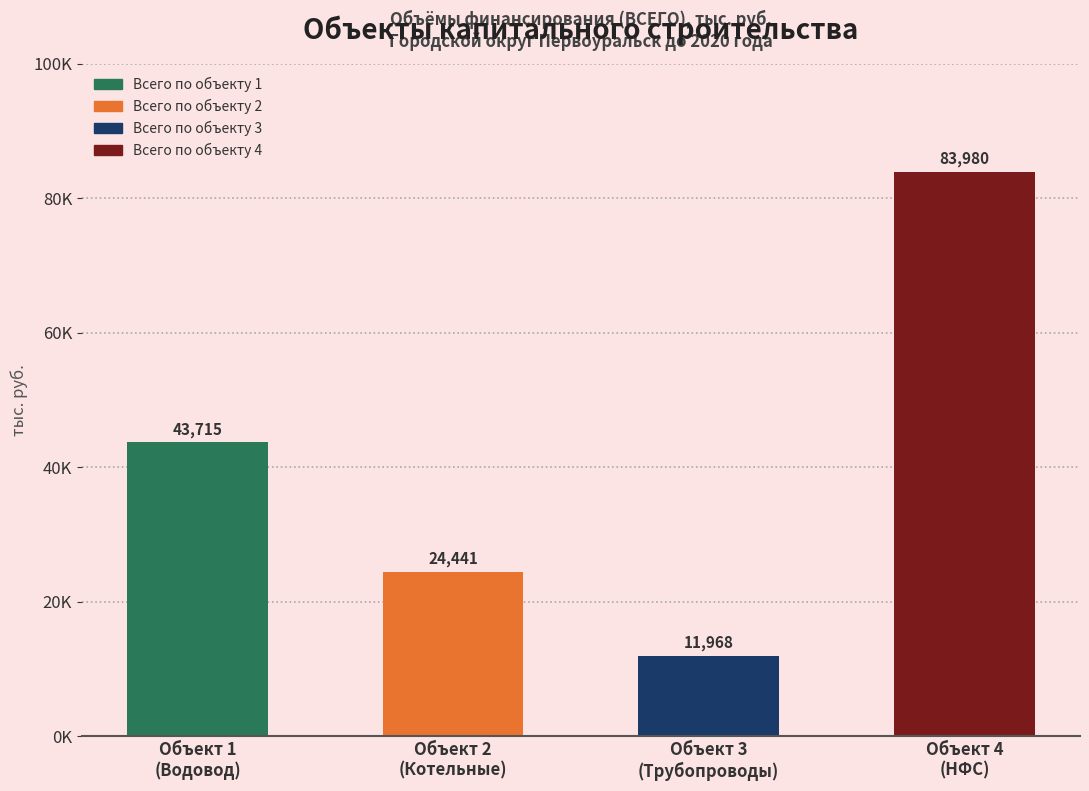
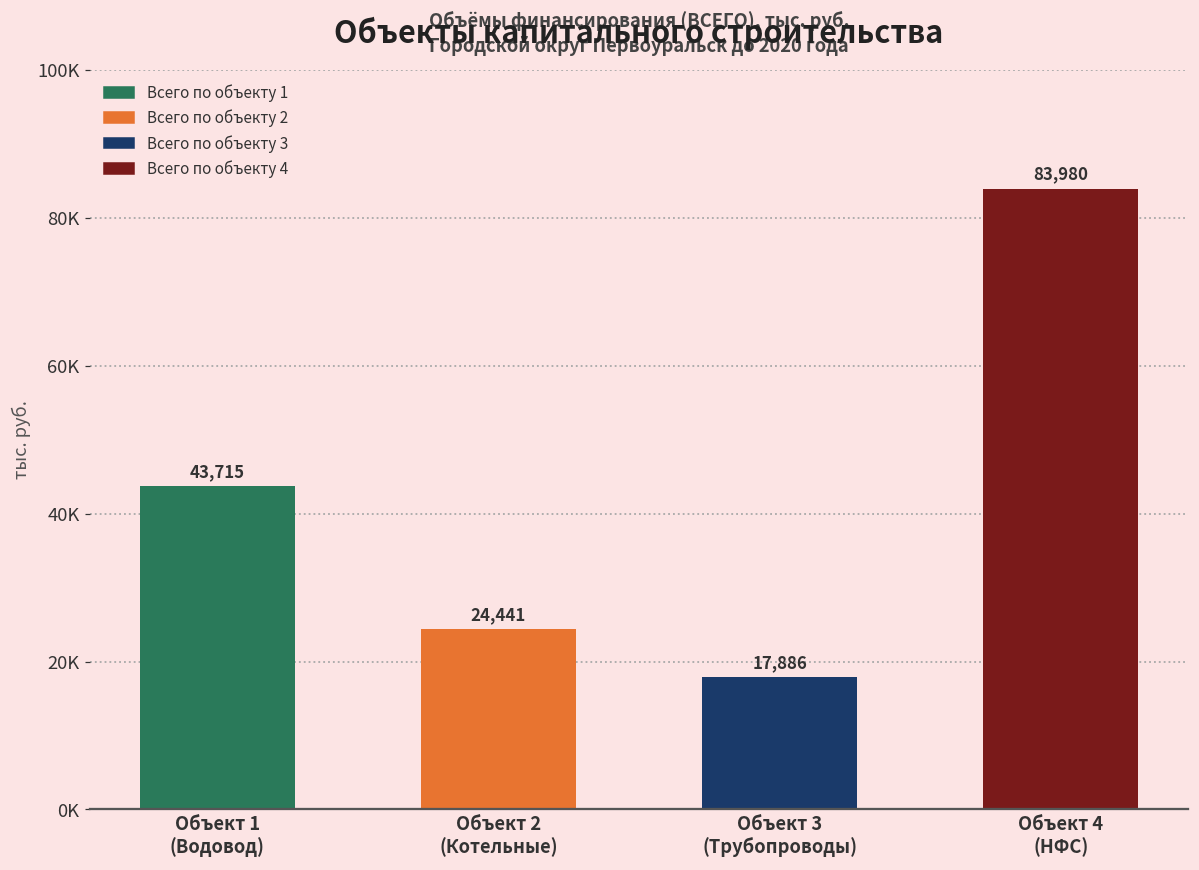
Объект 3 (Трубопроводы): 11,968 -> 17,886
